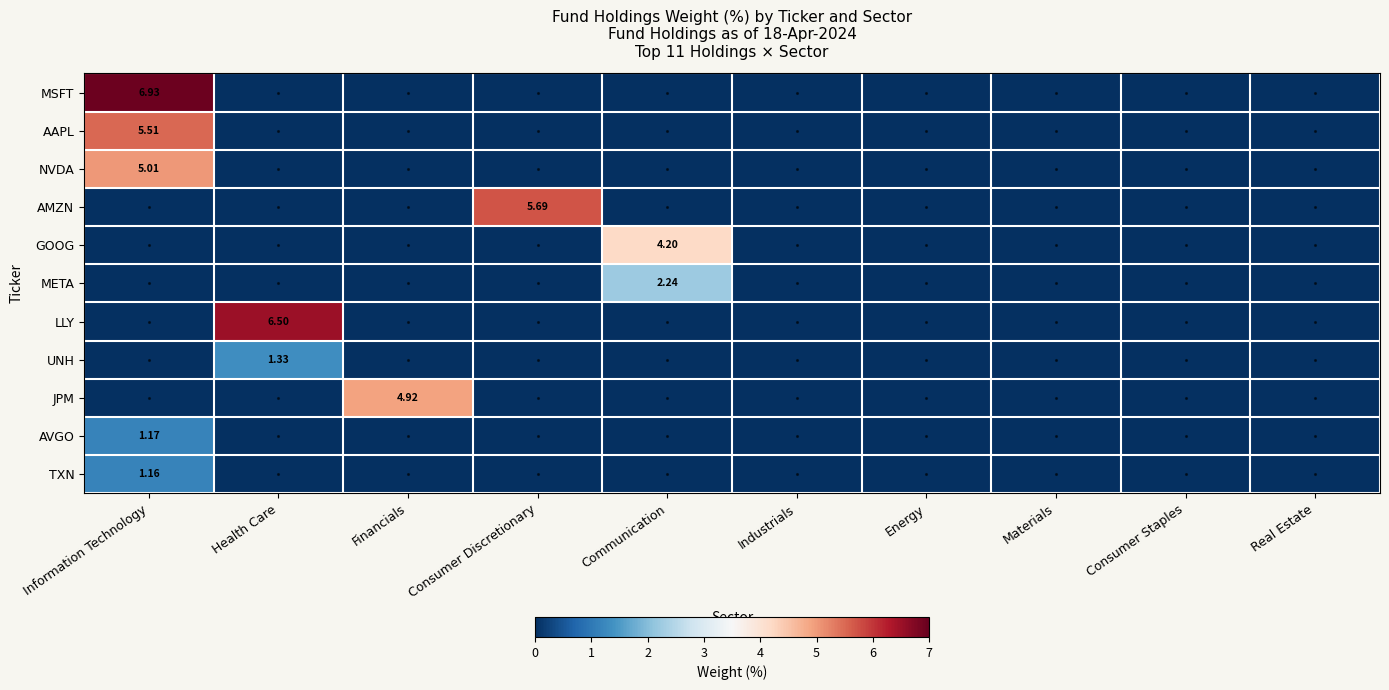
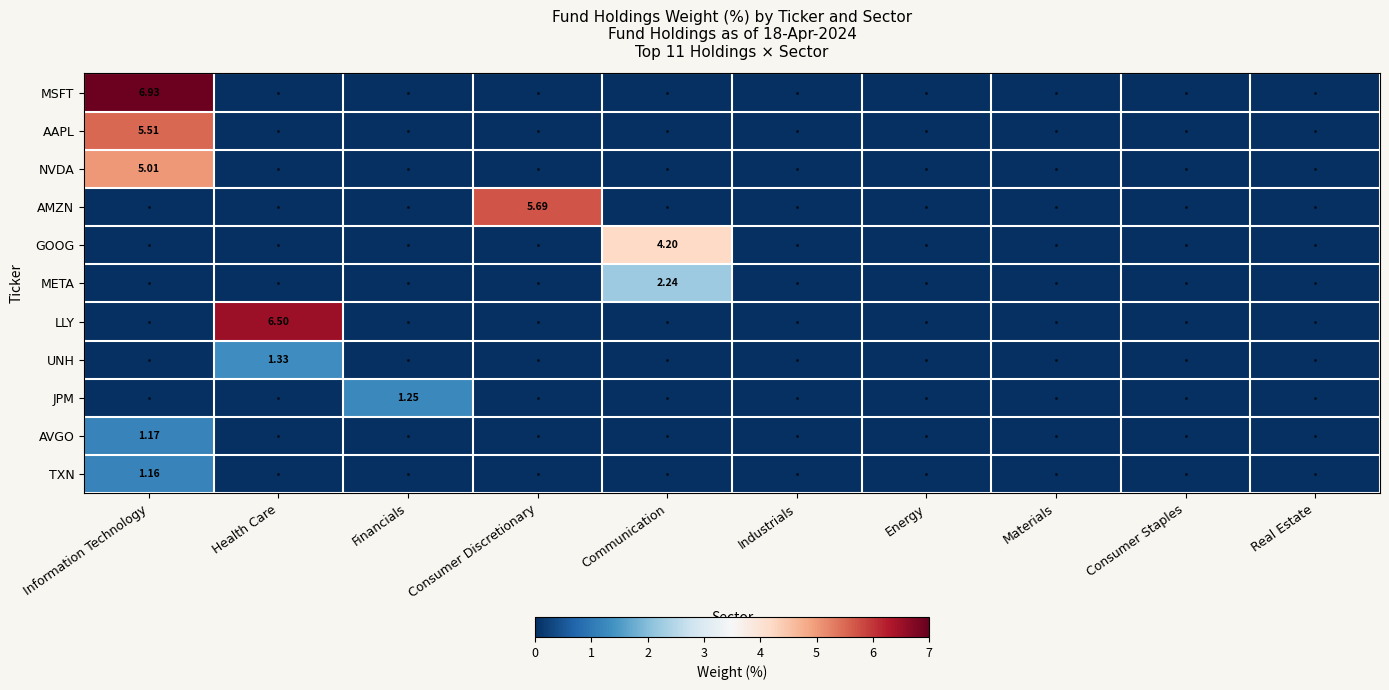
JPM, Financials: 4.92 -> 1.25
